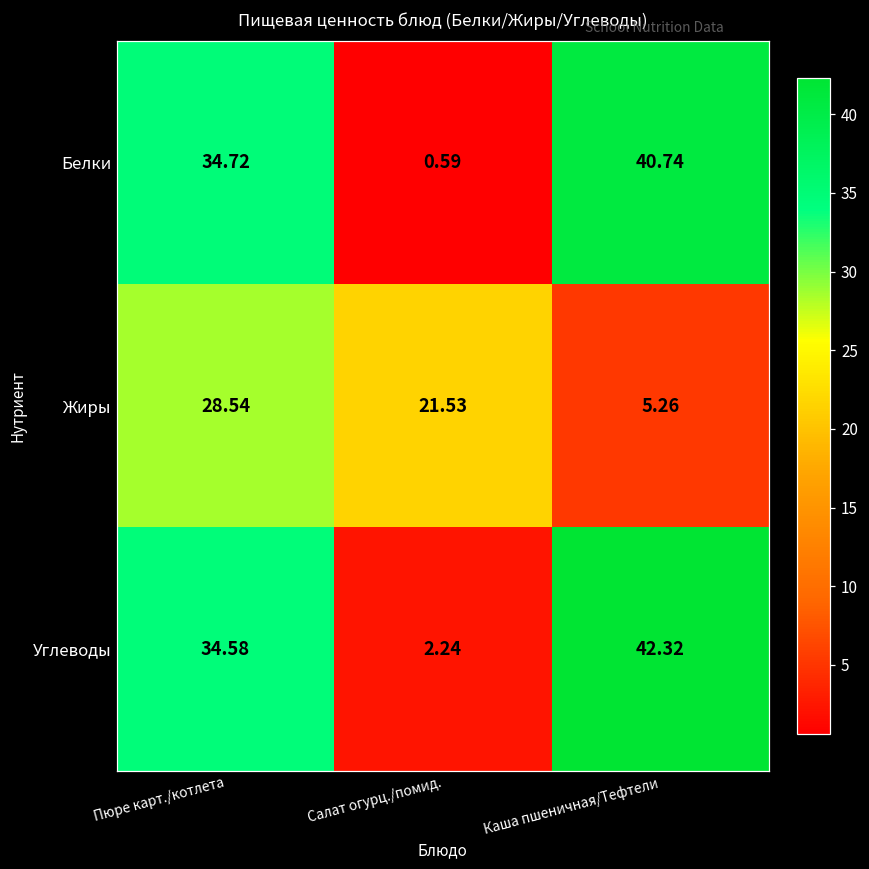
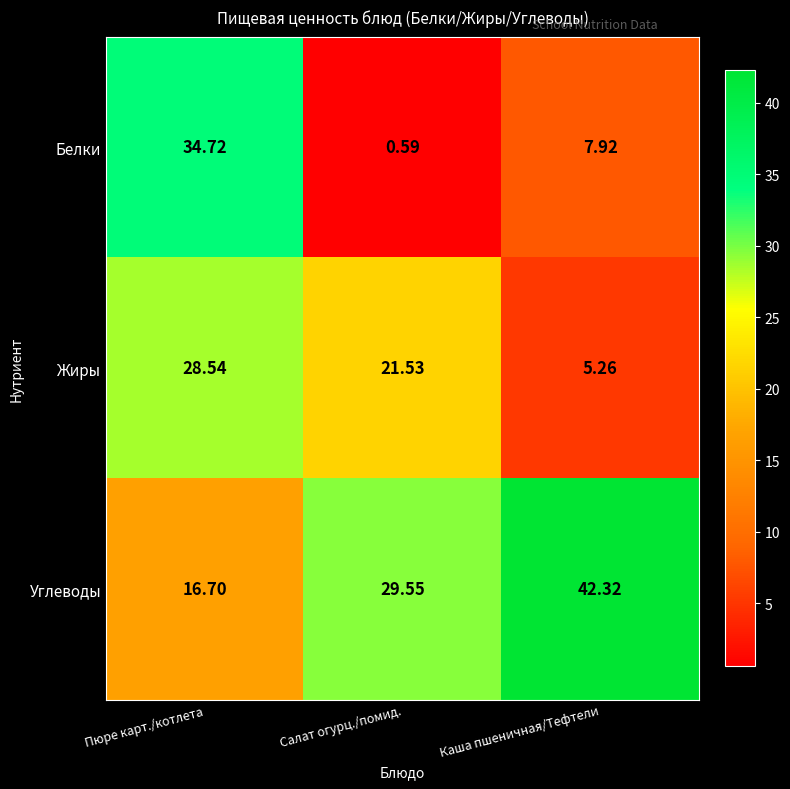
Белки, Каша пшеничная/Тефтели: 40.74 -> 7.92
Углеводы, Пюре карт./котлета: 34.58 -> 16.70
Углеводы, Салат огурц./помид.: 2.24 -> 29.55
